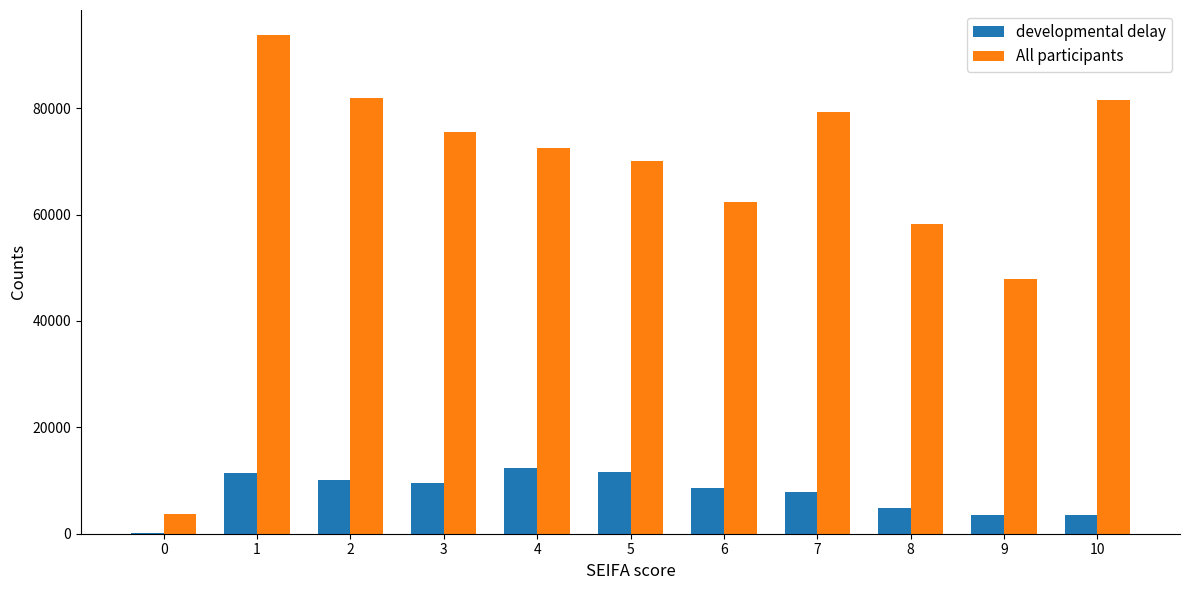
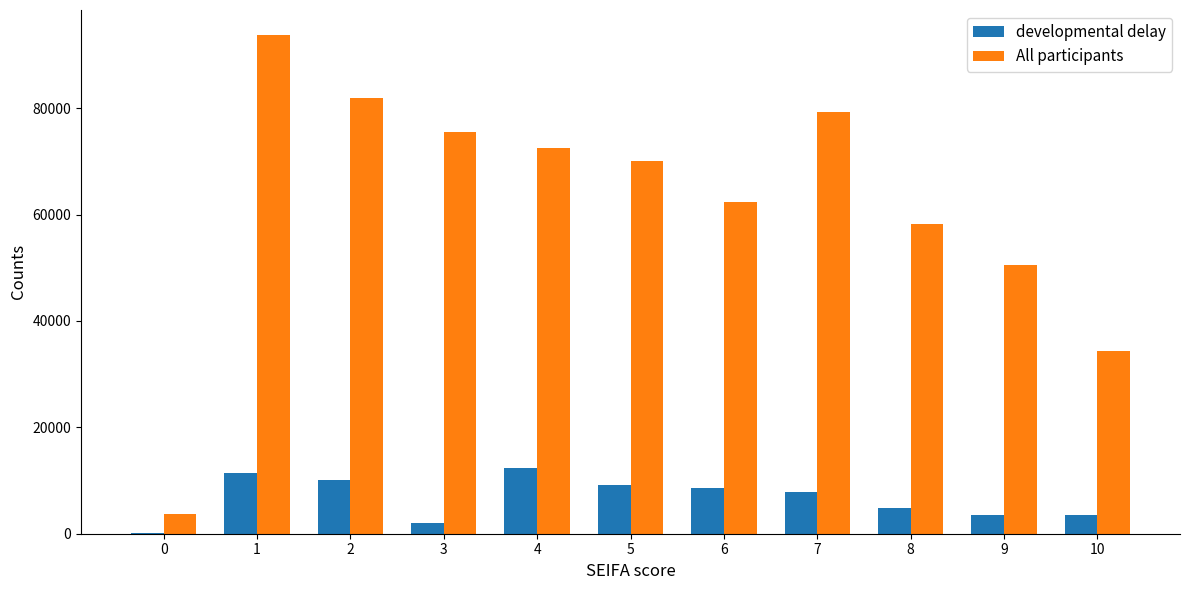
developmental delay, 3: 10000 -> 2000
developmental delay, 5: 12000 -> 9000
All participants, 9: 48000 -> 51000
All participants, 10: 82000 -> 34000
